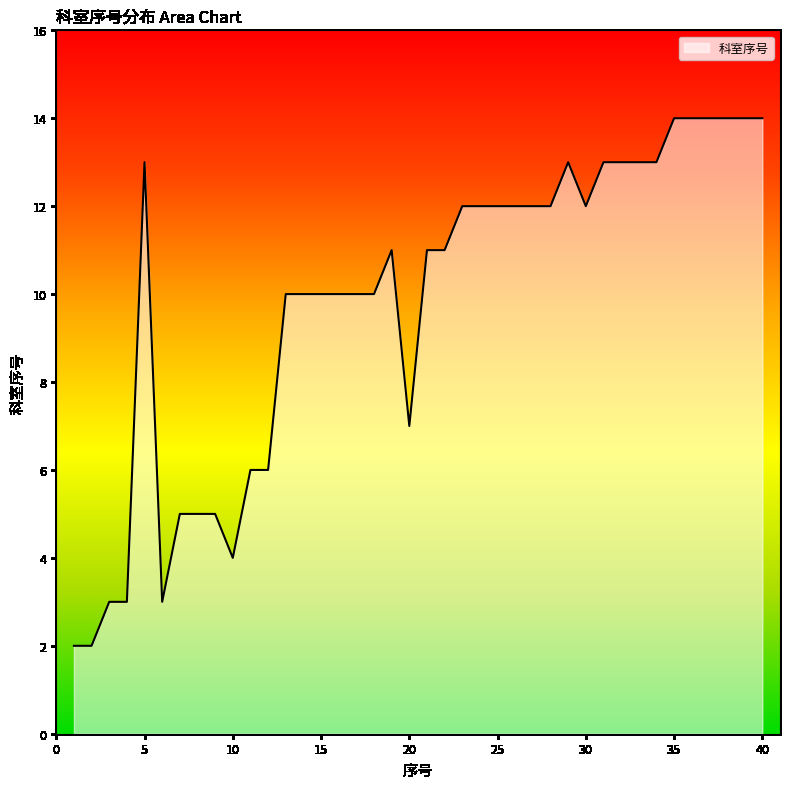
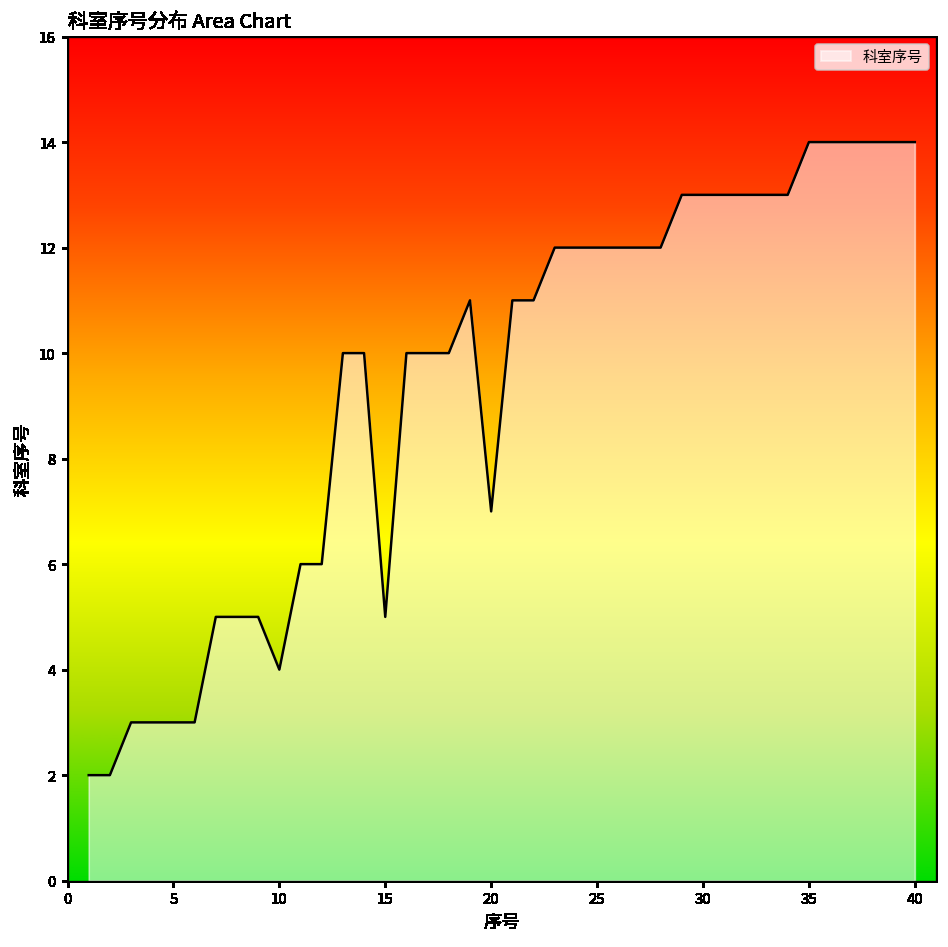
5: 13 -> 3
15: 10 -> 5
30: 12 -> 13
